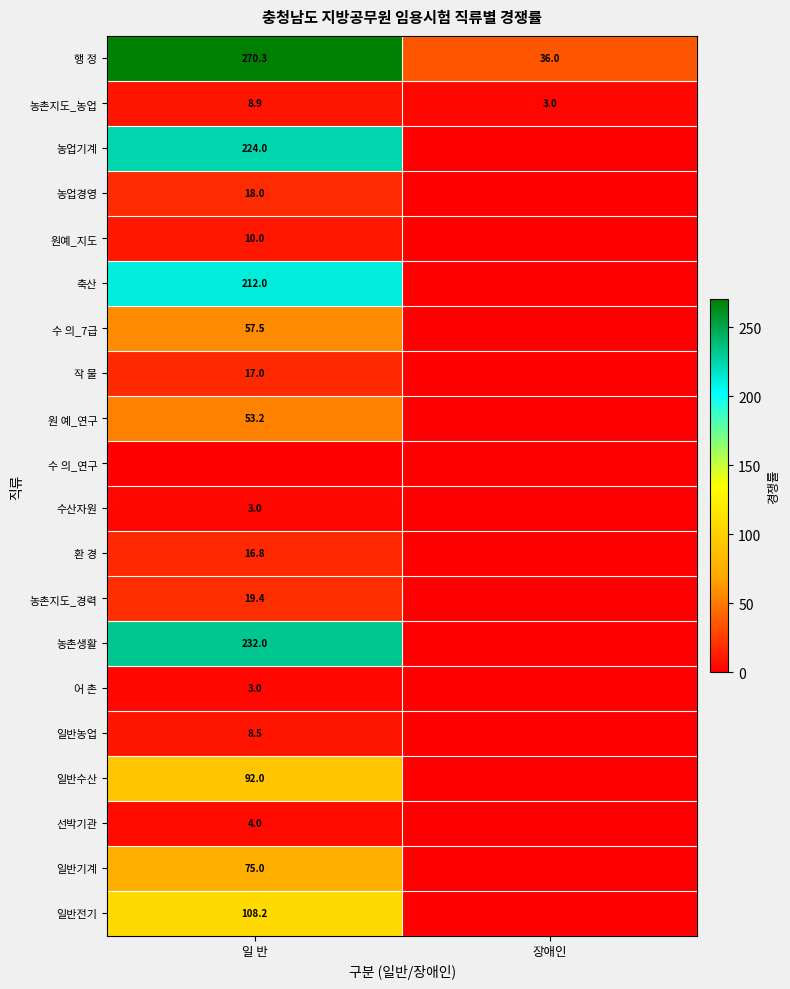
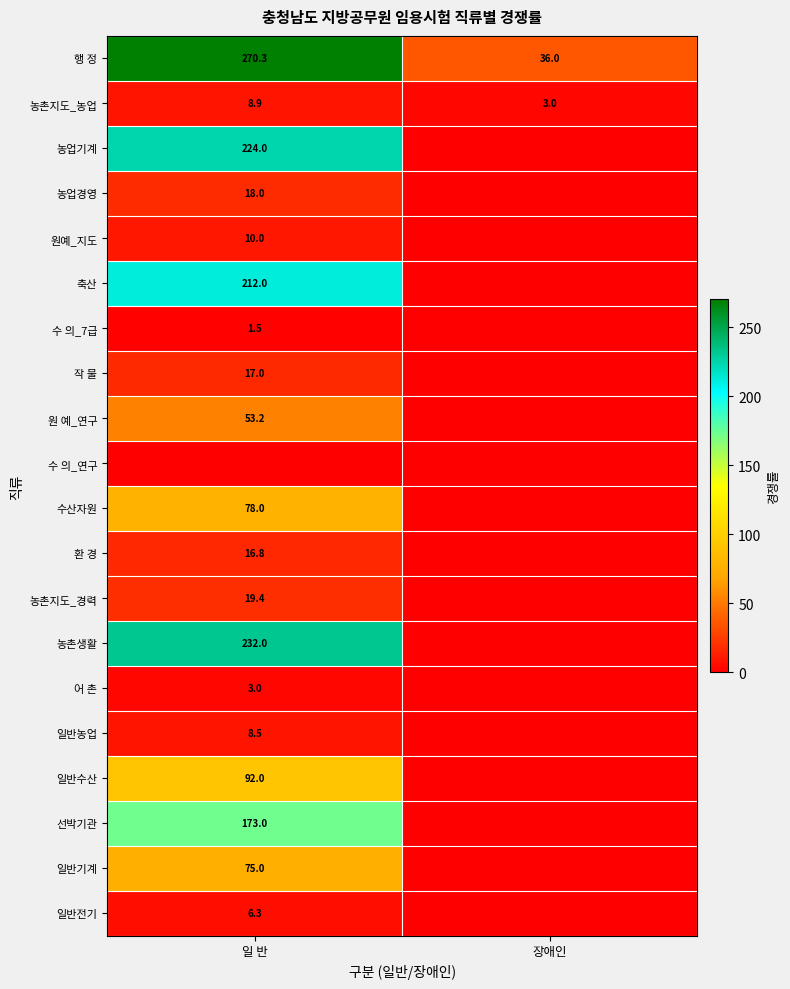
수 의_7급, 일 반: 57.5 -> 1.5
수산자원, 일 반: 3.0 -> 78.0
선박기관, 일 반: 4.0 -> 173.0
일반전기, 일 반: 108.2 -> 6.3
